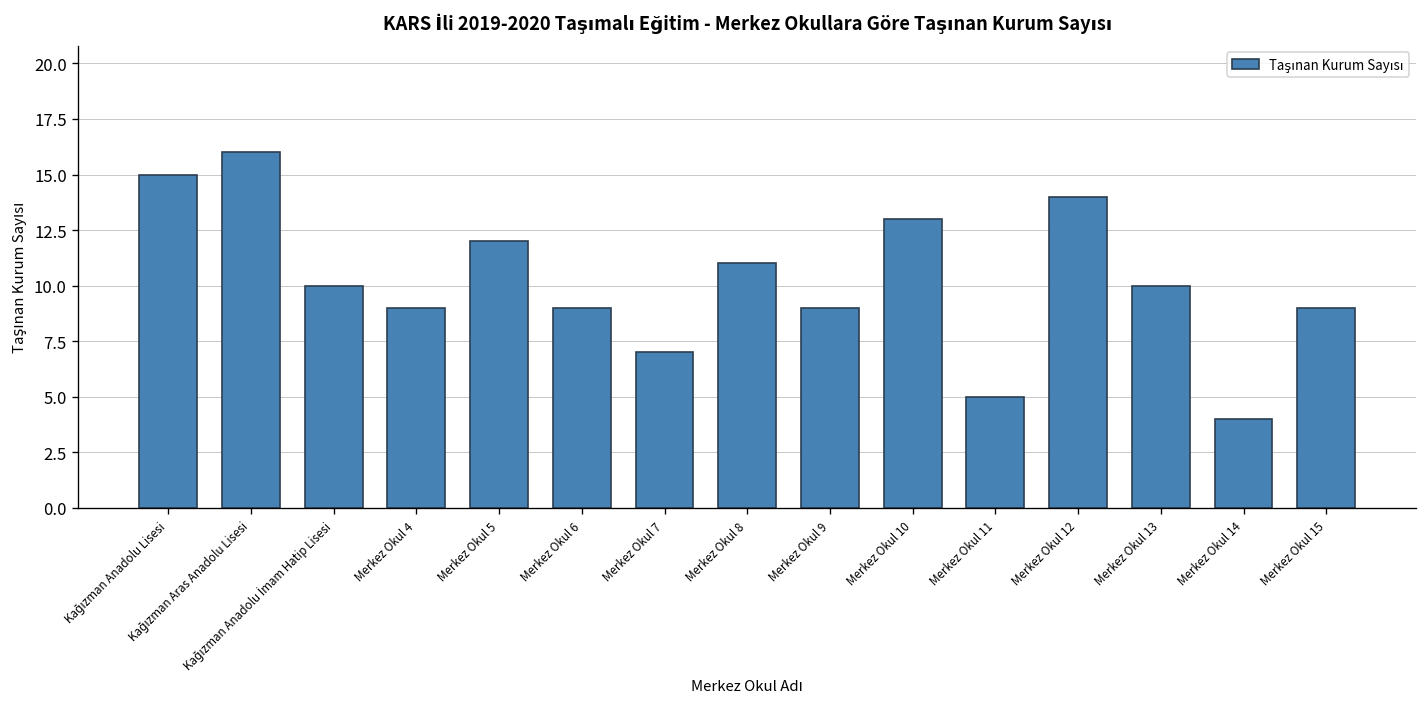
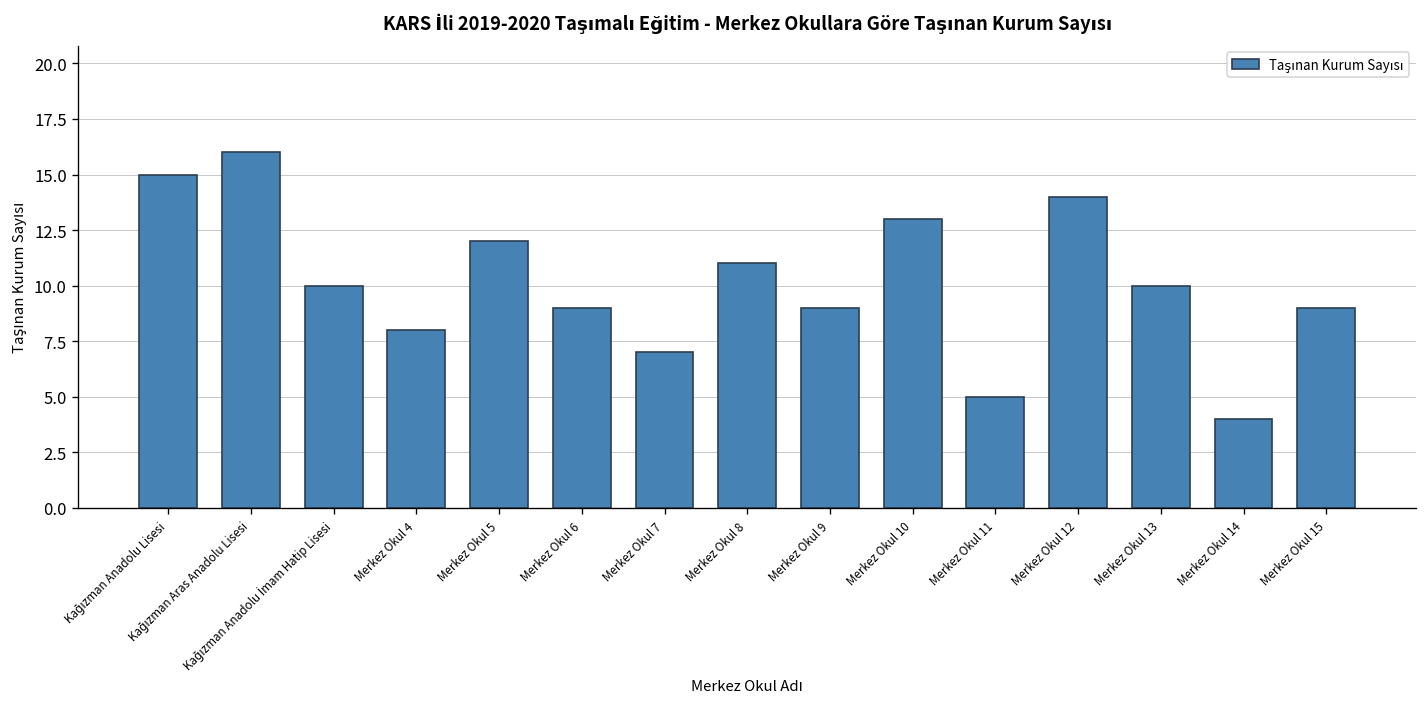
Merkez Okul 4: 9 -> 8
